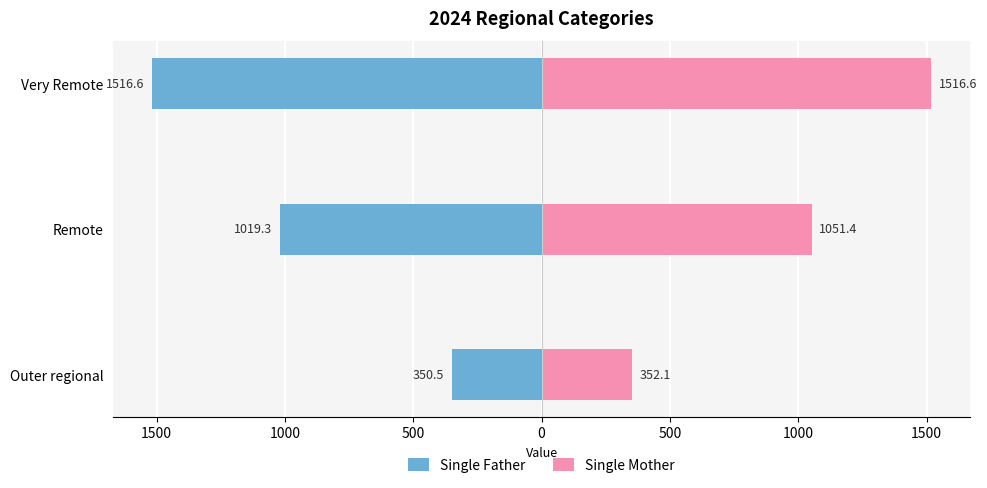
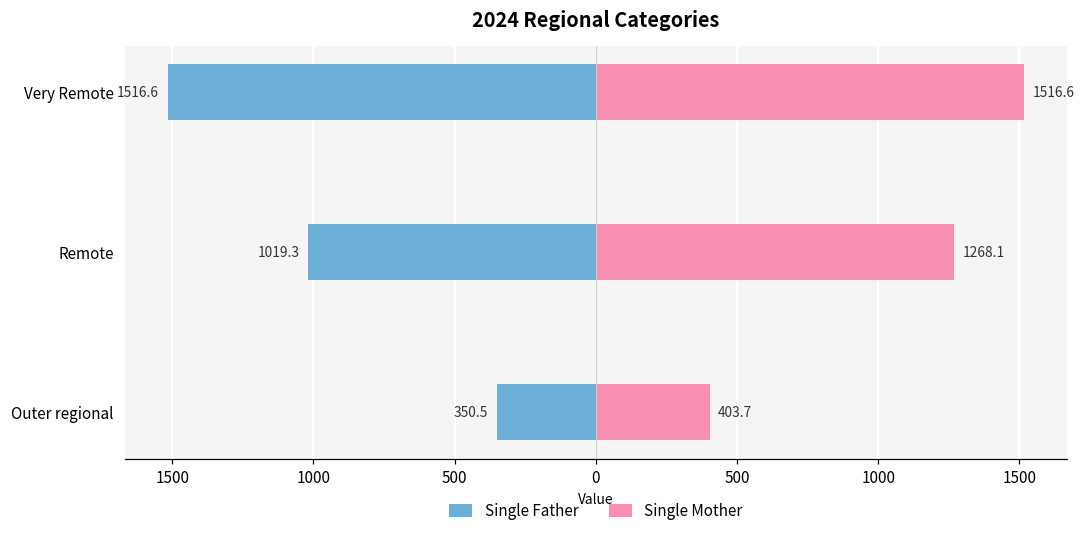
Single Mother, Remote: 1051.4 -> 1268.1
Single Mother, Outer regional: 352.1 -> 403.7
